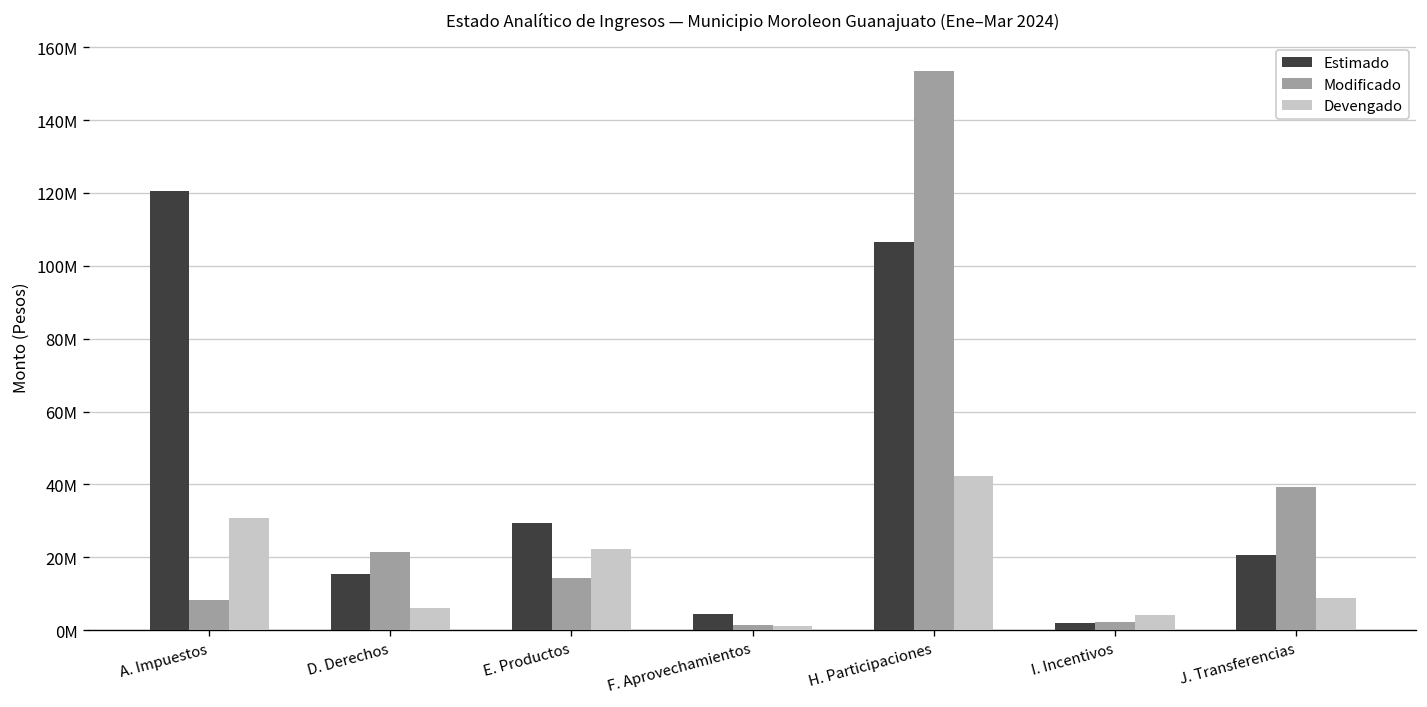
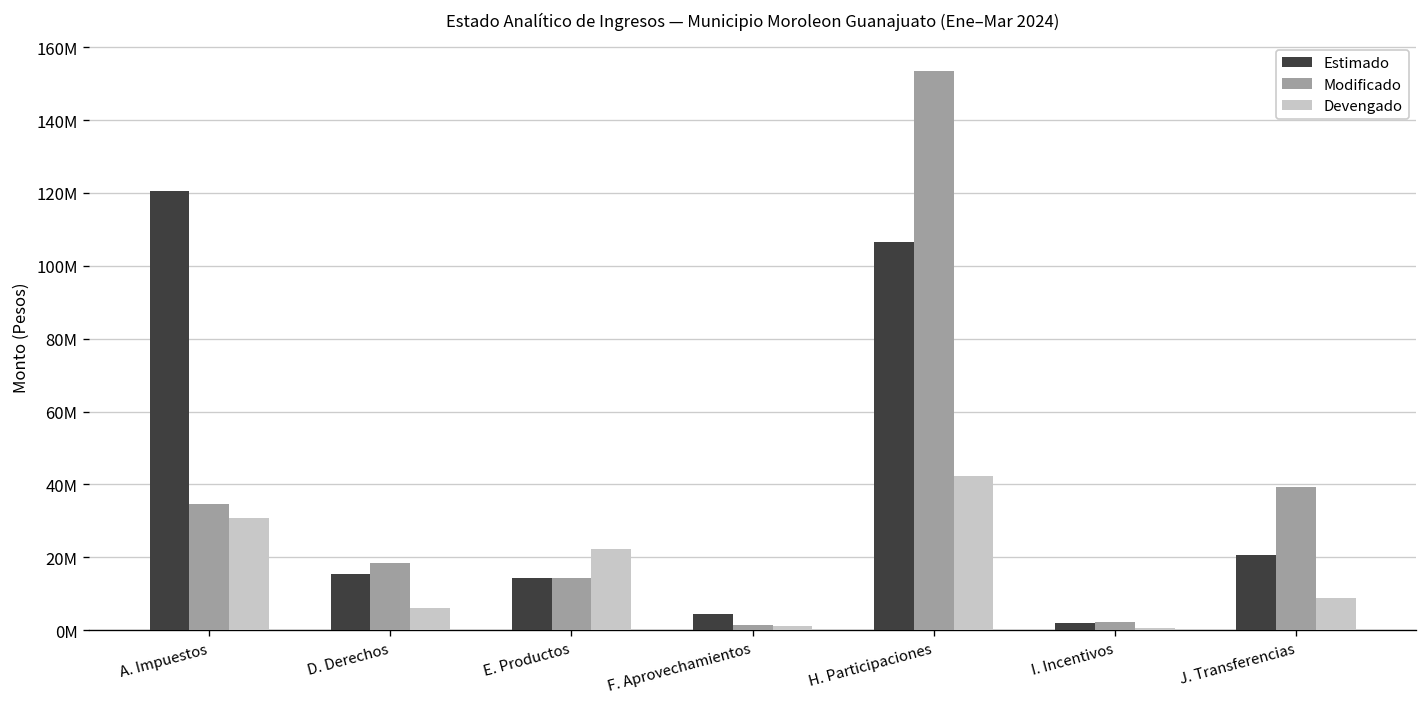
Modificado, A. Impuestos: 8000000 -> 34000000
Modificado, D. Derechos: 22000000 -> 18000000
Estimado, E. Productos: 29000000 -> 14000000
Devengado, I. Incentivos: 4000000 -> 1000000
